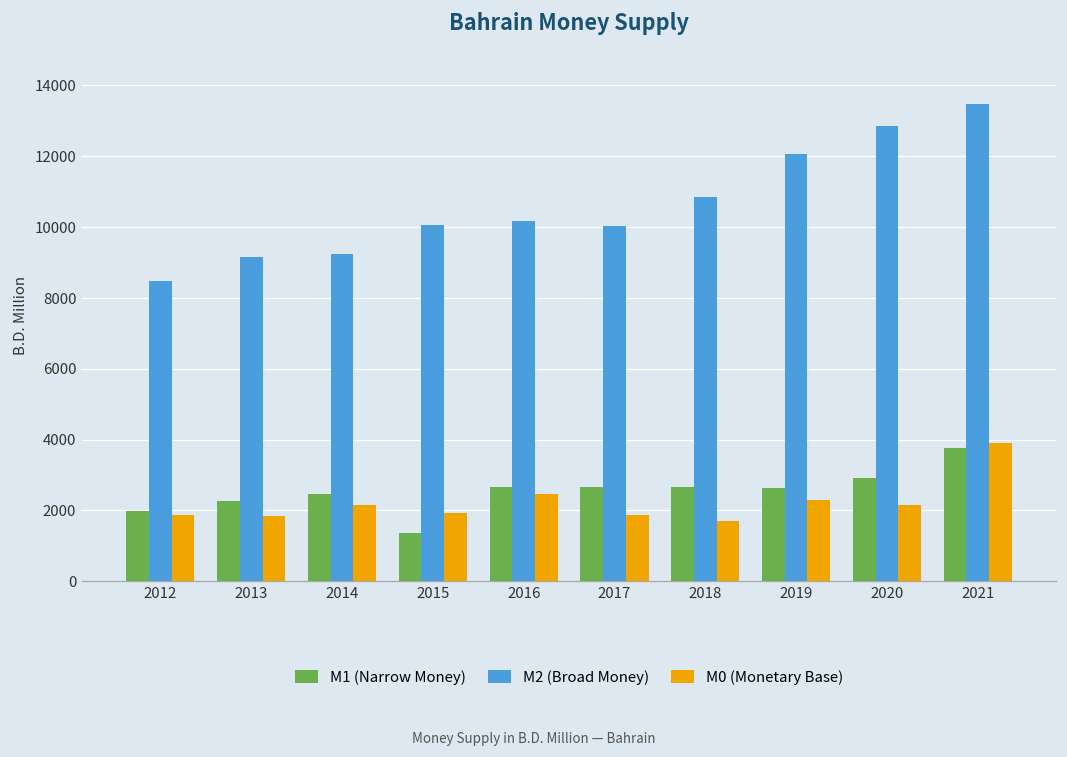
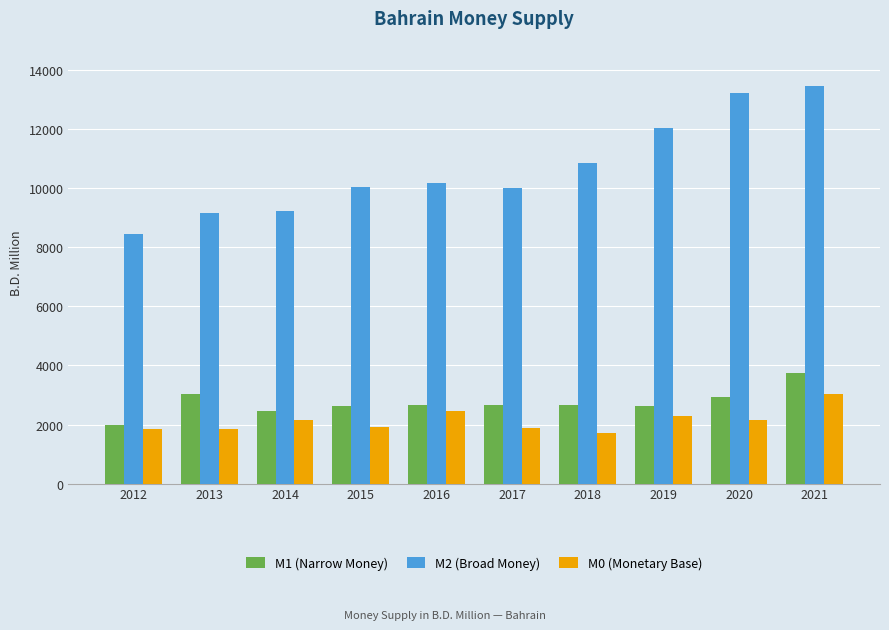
M1 (Narrow Money), 2013: 2300 -> 3000
M1 (Narrow Money), 2015: 1400 -> 2600
M2 (Broad Money), 2020: 12800 -> 13200
M0 (Monetary Base), 2021: 3900 -> 3000
